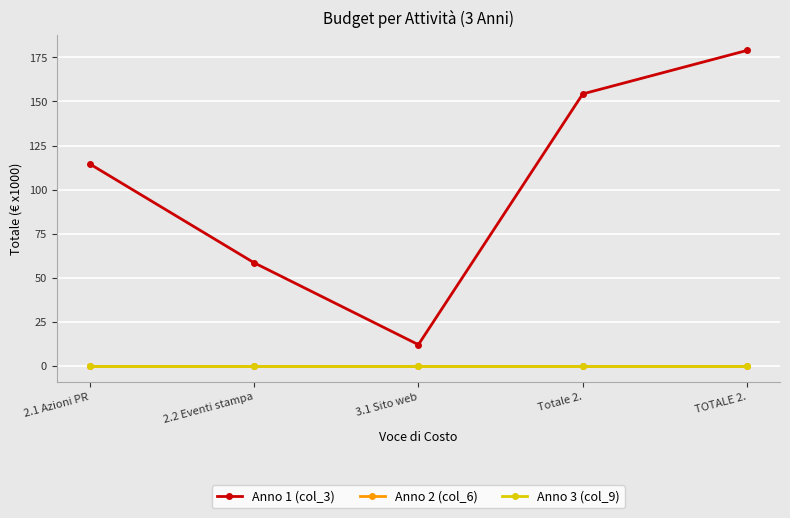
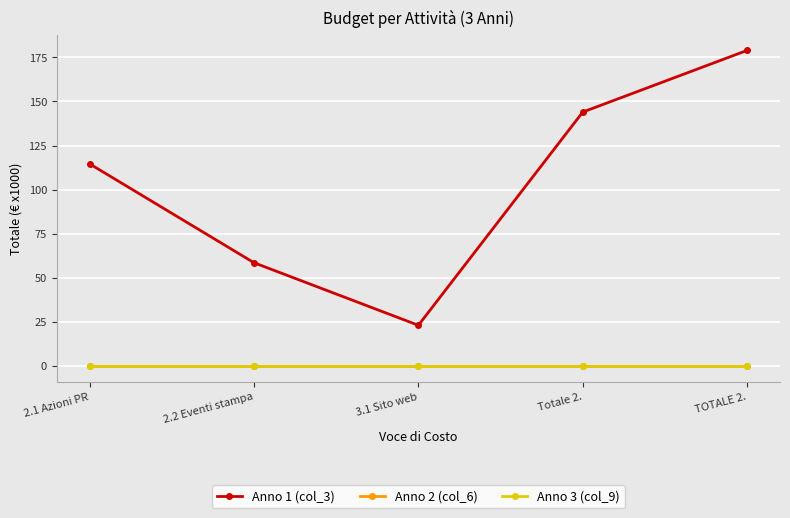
Anno 1 (col_3), 3.1 Sito web: 12 -> 23
Anno 1 (col_3), Totale 2.: 154 -> 144
